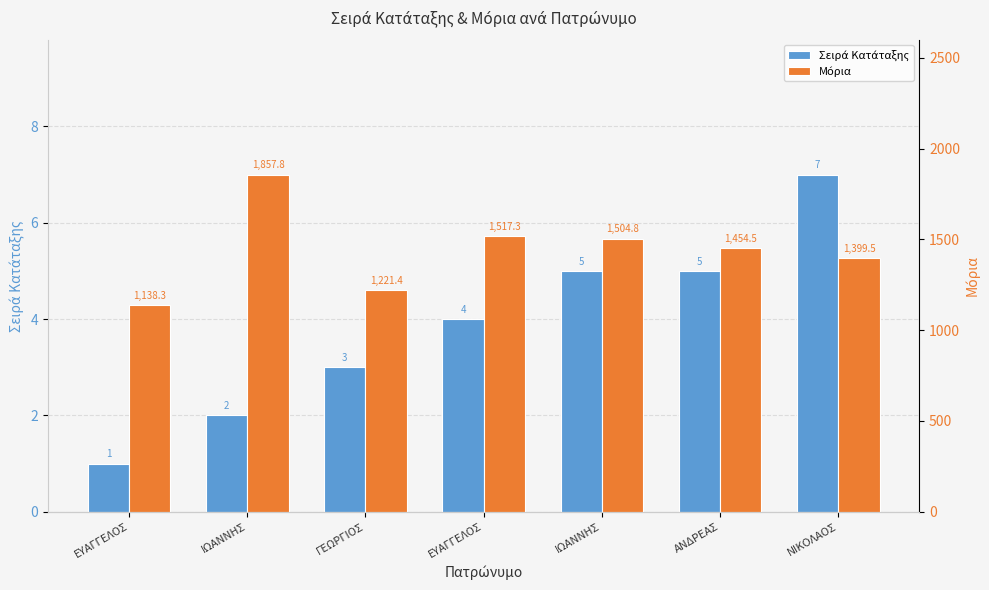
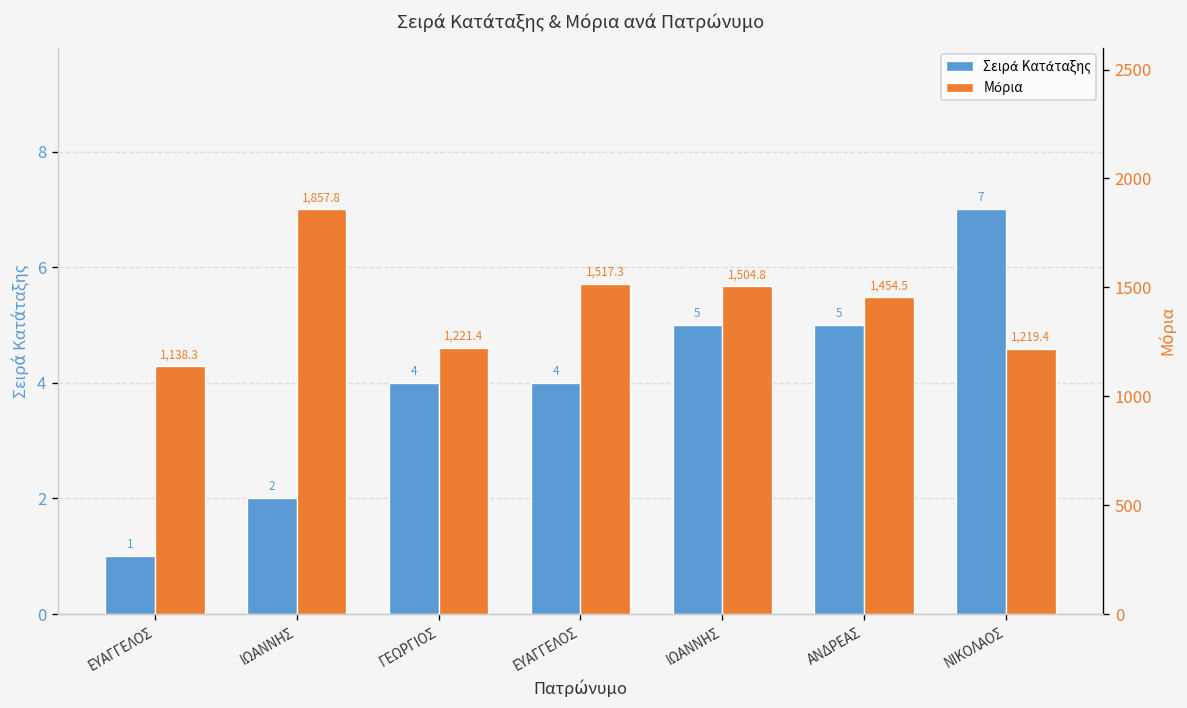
Σειρά Κατάταξης, ΓΕΩΡΓΙΟΣ: 3 -> 4
Μόρια, ΝΙΚΟΛΑΟΣ: 1,399.5 -> 1,219.4
